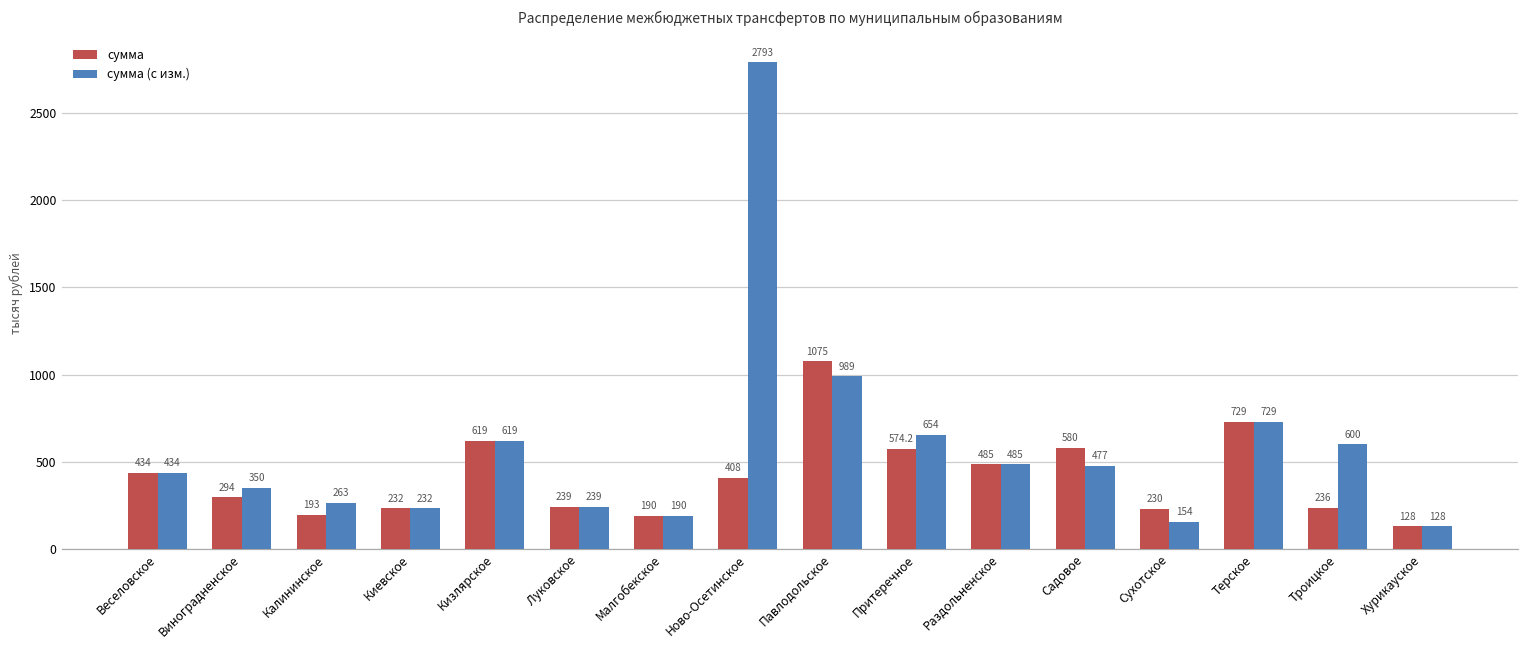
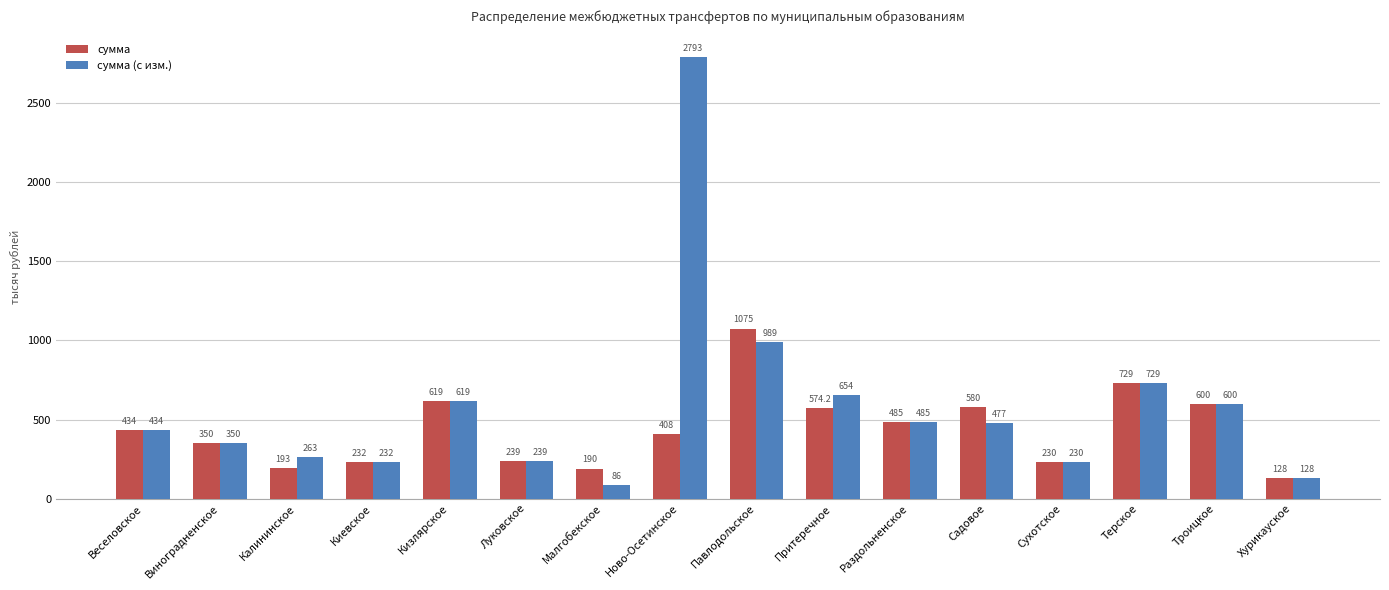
сумма, Виноградненское: 294 -> 350
сумма (с изм.), Малгобекское: 190 -> 86
сумма (с изм.), Сухотское: 154 -> 230
сумма, Троицкое: 236 -> 600
